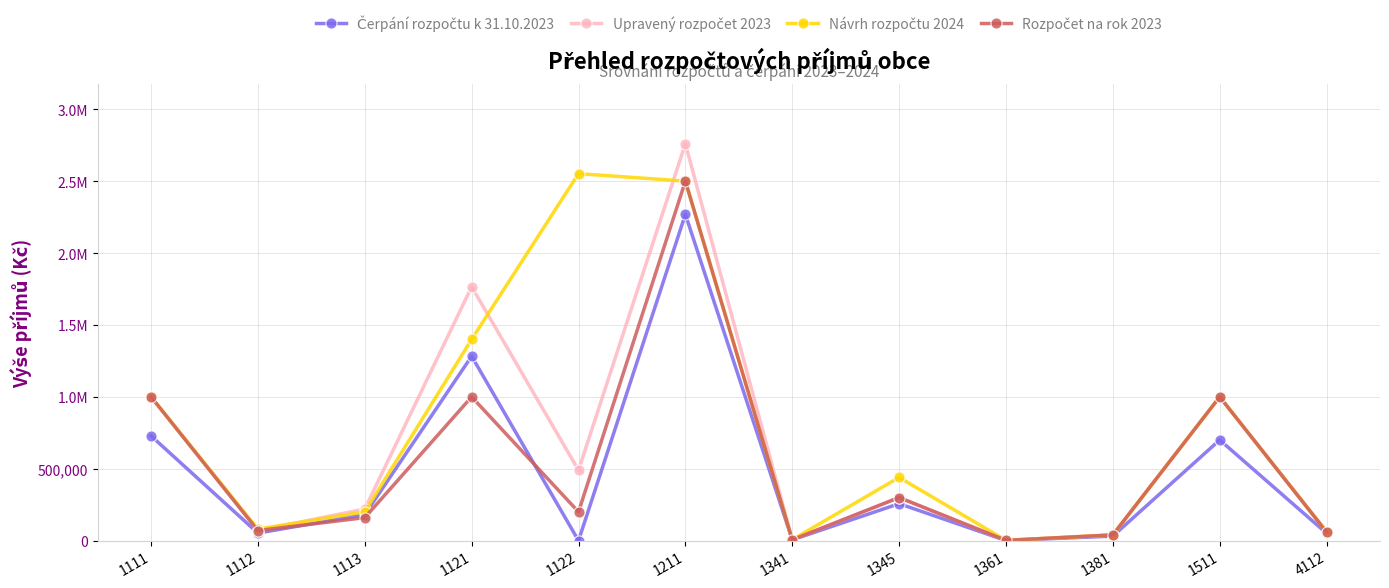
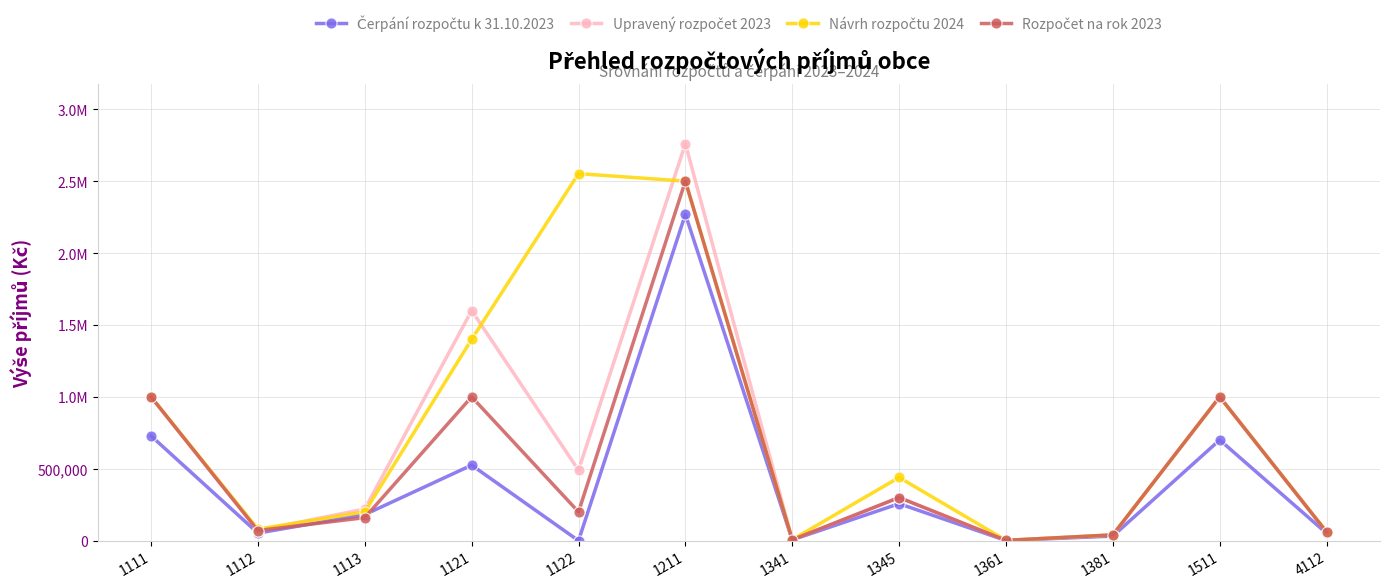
Čerpání rozpočtu k 31.10.2023, 1121: 1,280,000 -> 530,000
Upravený rozpočet 2023, 1121: 1,770,000 -> 1,600,000
